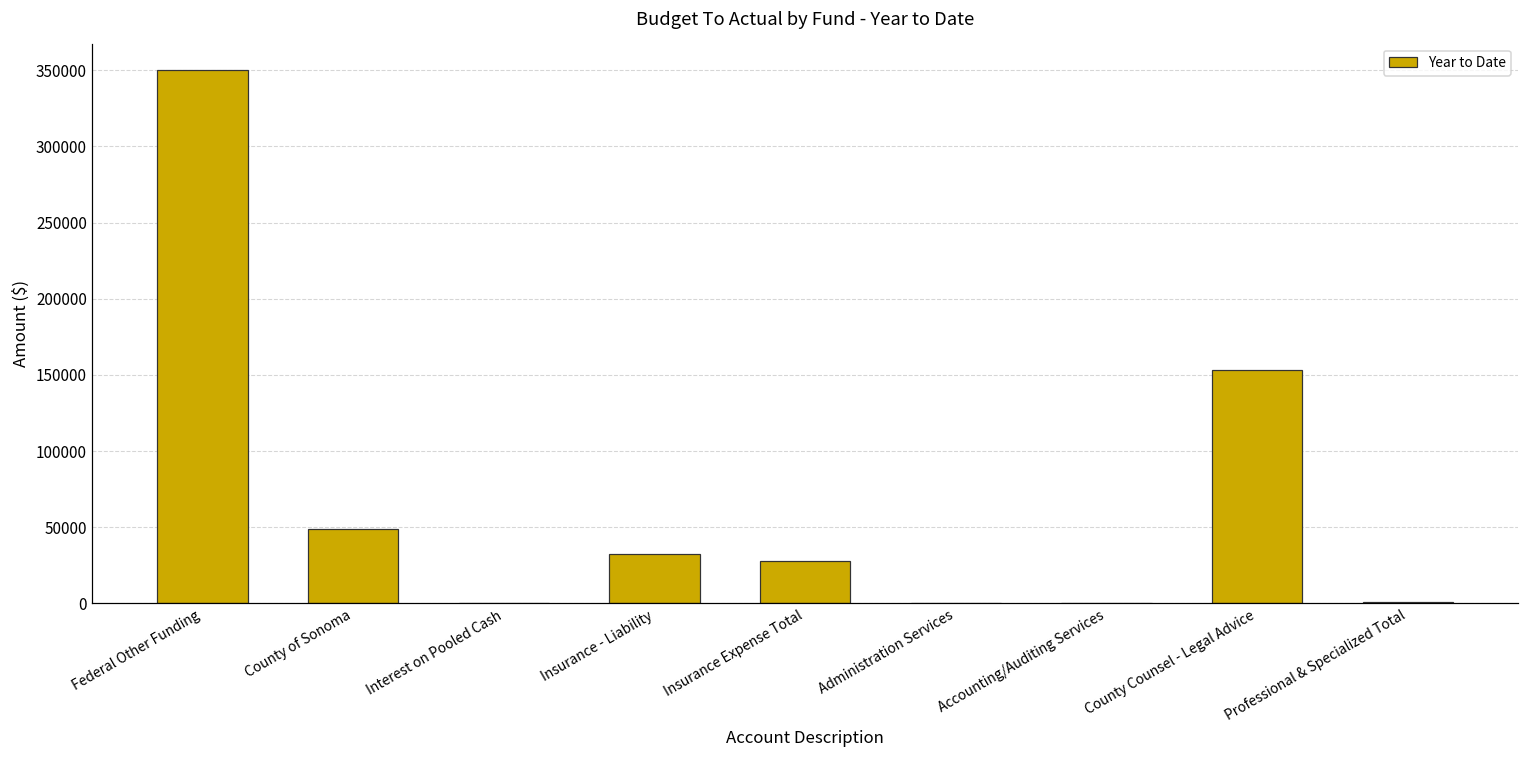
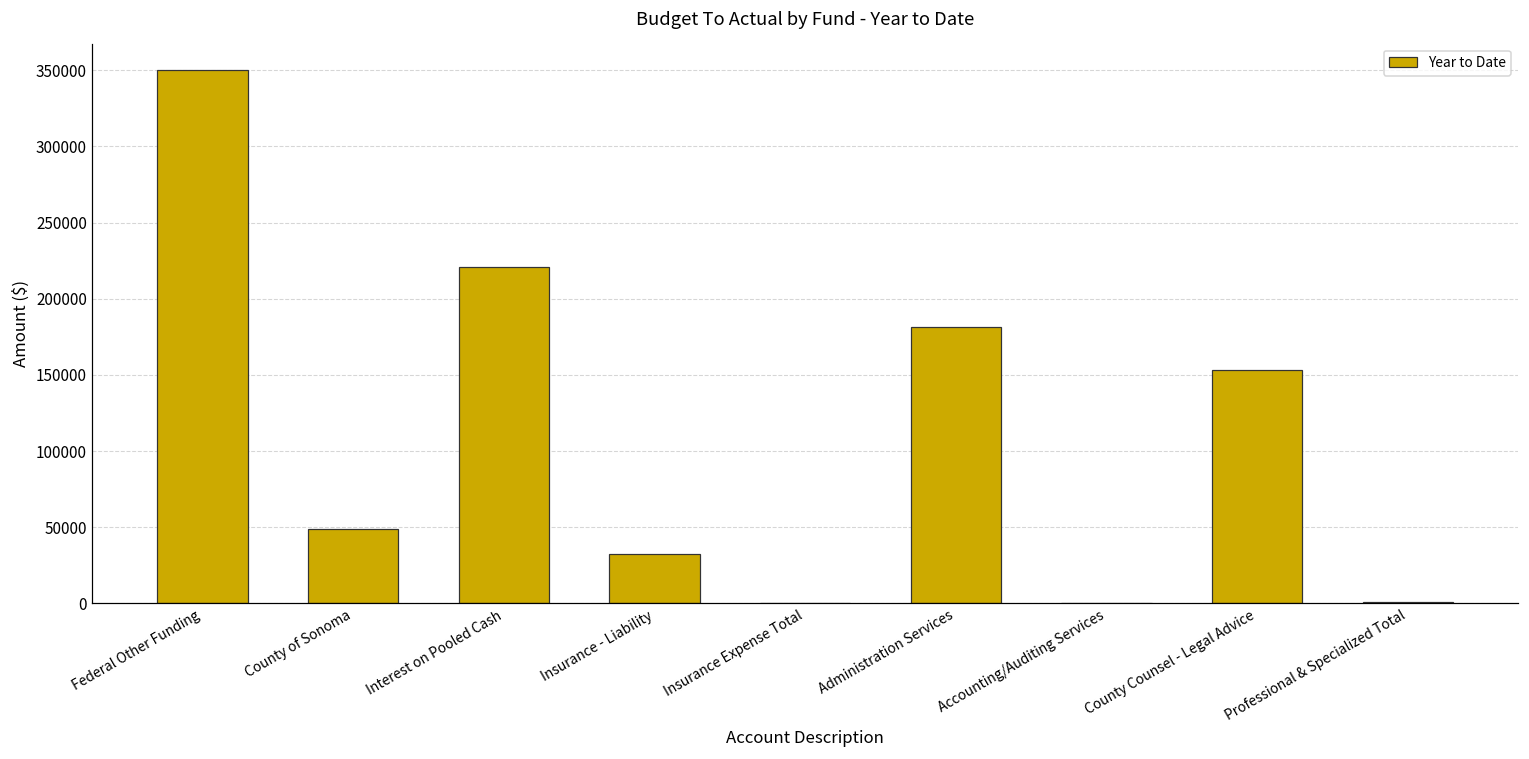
Interest on Pooled Cash: 0 -> 221000
Insurance Expense Total: 28000 -> 0
Administration Services: 0 -> 181000
